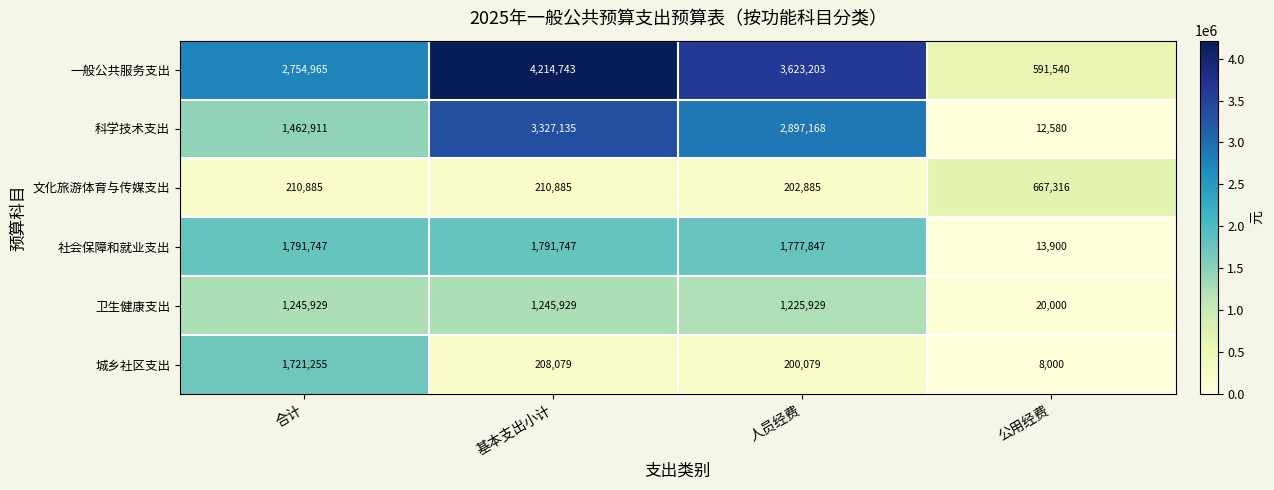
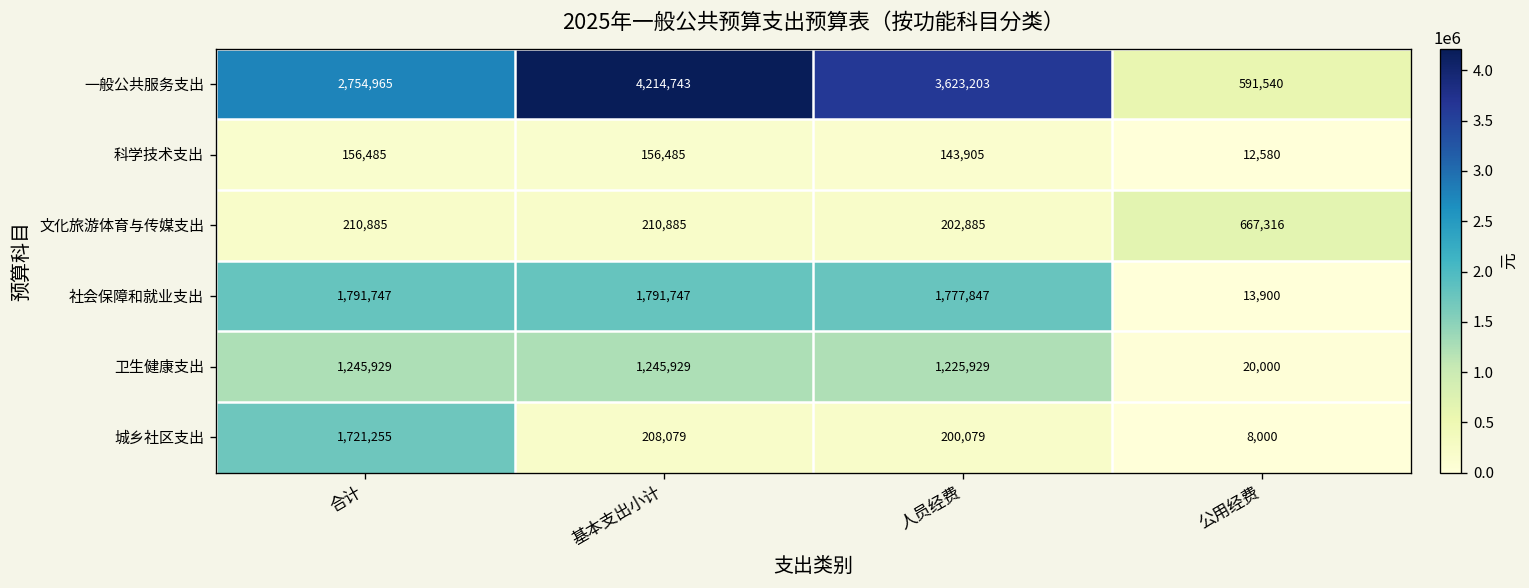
科学技术支出, 合计: 1,462,911 -> 156,485
科学技术支出, 基本支出小计: 3,327,135 -> 156,485
科学技术支出, 人员经费: 2,897,168 -> 143,905
